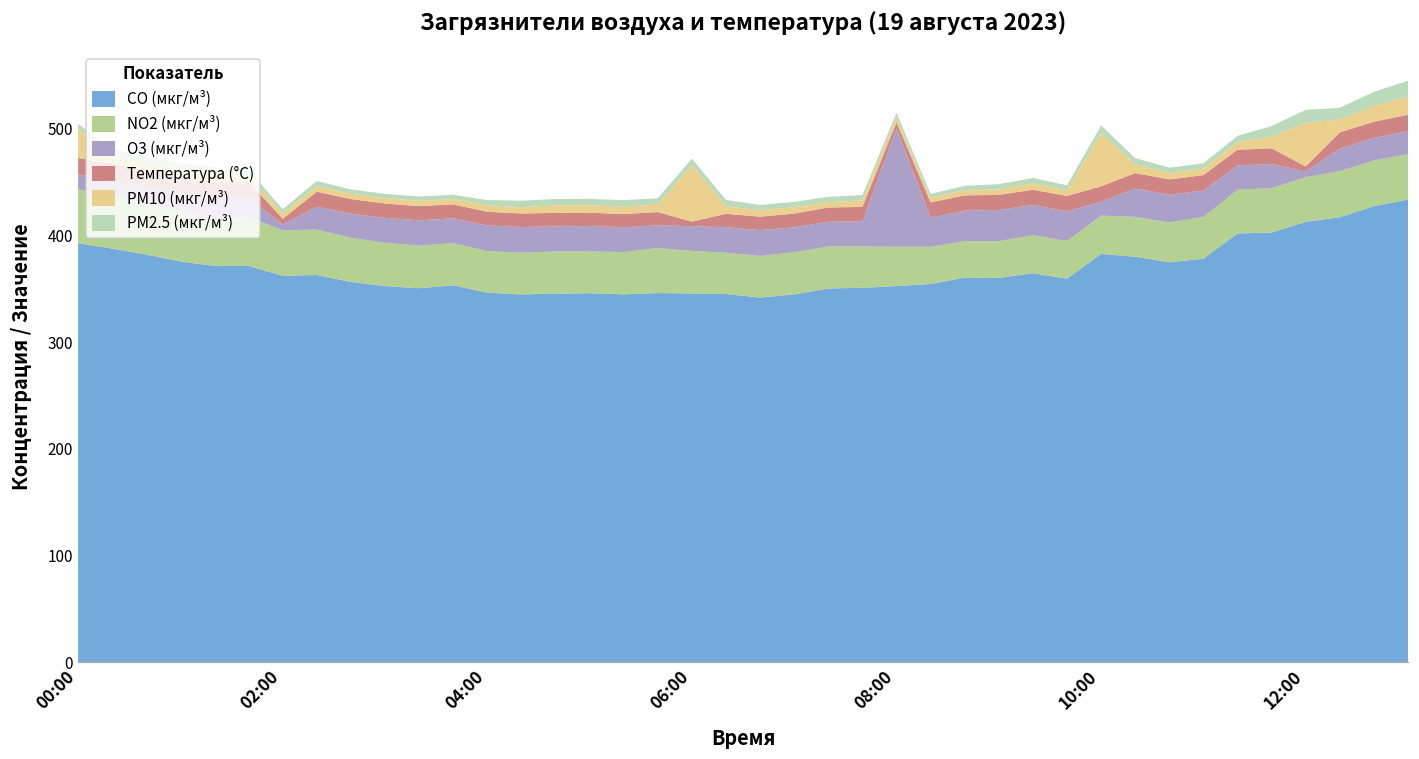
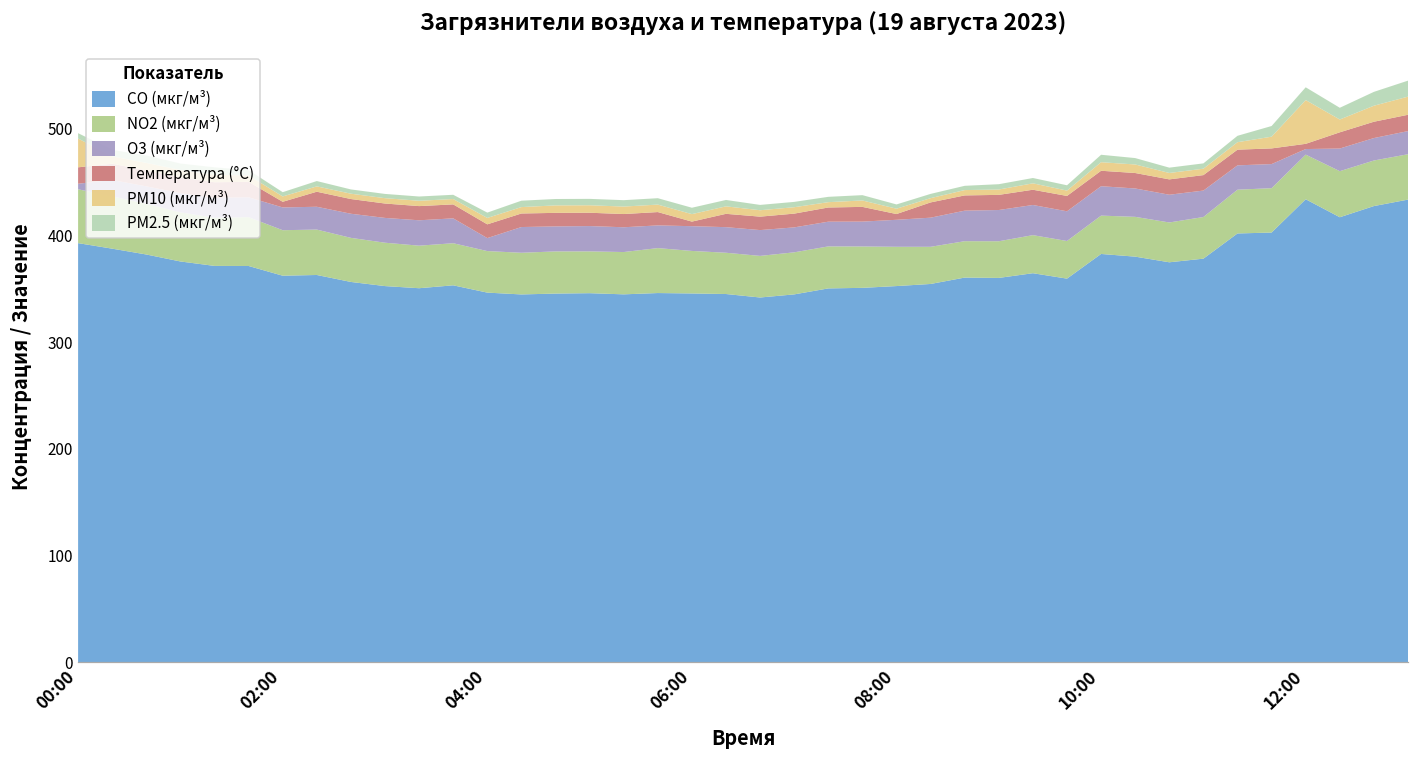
O3 (мкг/м³), 00:00: 14 -> 5
O3 (мкг/м³), 02:00: 10 -> 20
O3 (мкг/м³), 04:00: 20 -> 10
PM10 (мкг/м³), 06:00: 50 -> 10
O3 (мкг/м³), 08:00: 110 -> 30
O3 (мкг/м³), 10:00: 10 -> 30
PM10 (мкг/м³), 10:00: 50 -> 10
CO (мкг/м³), 12:00: 410 -> 430
